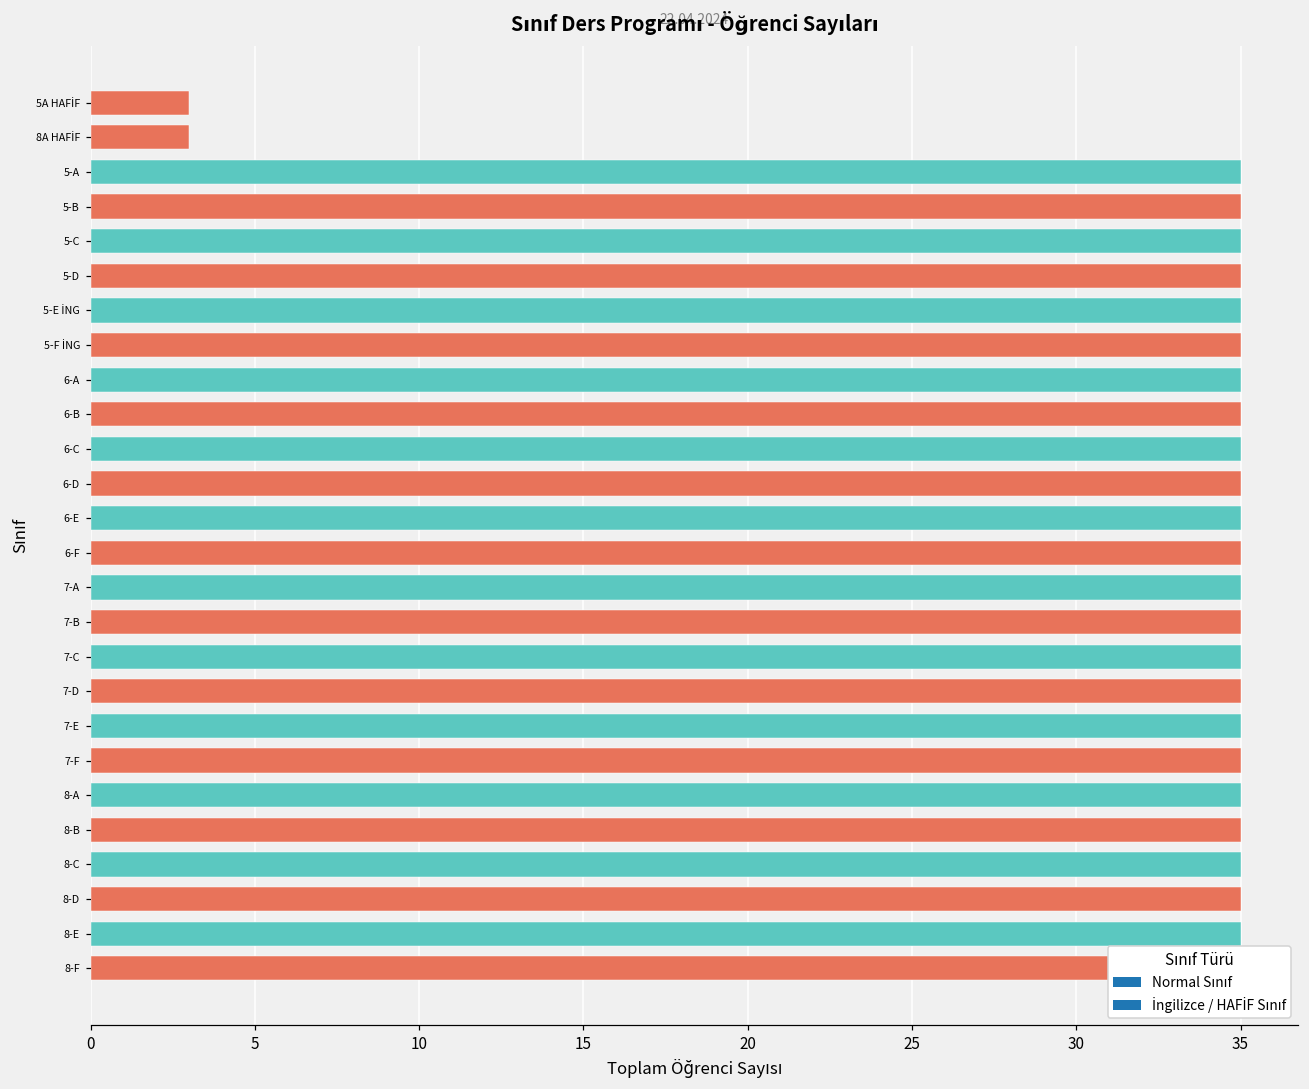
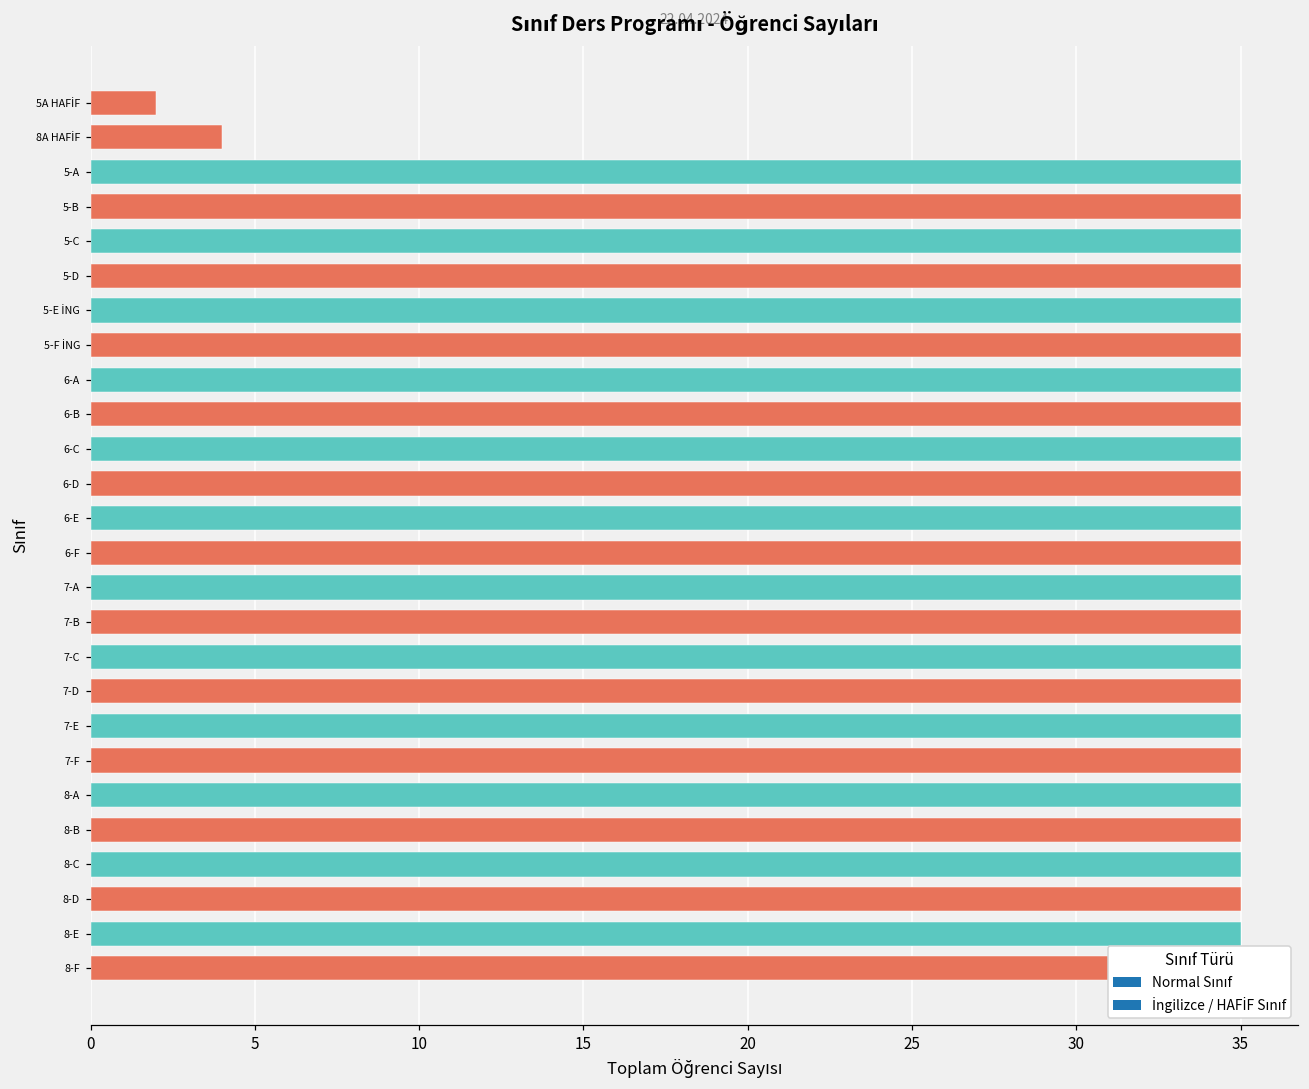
5A HAFİF: 3 -> 2
8A HAFİF: 3 -> 4
